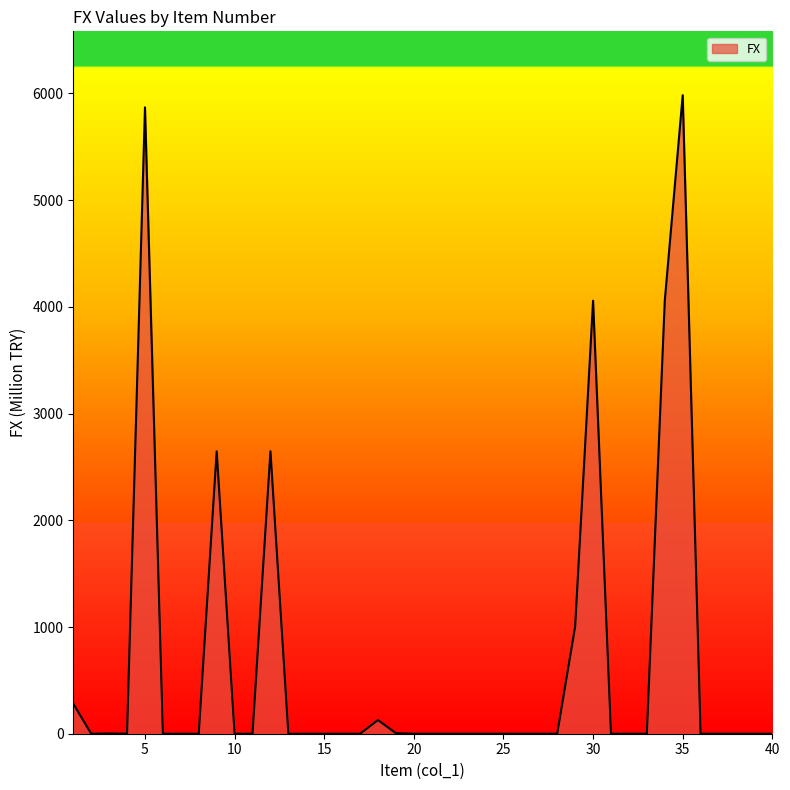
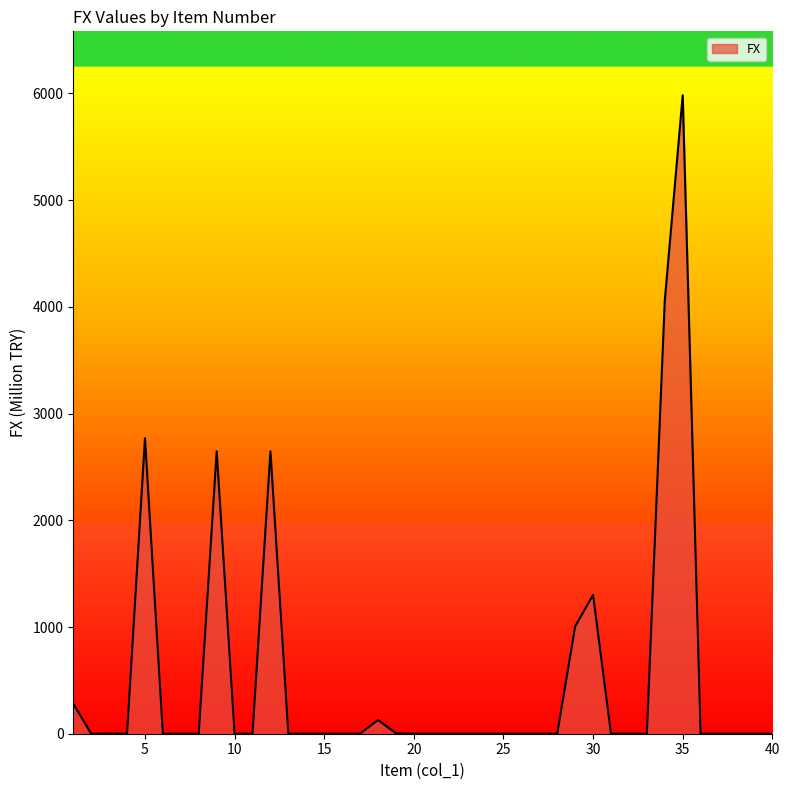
5: 5870 -> 2770
30: 4060 -> 1300
